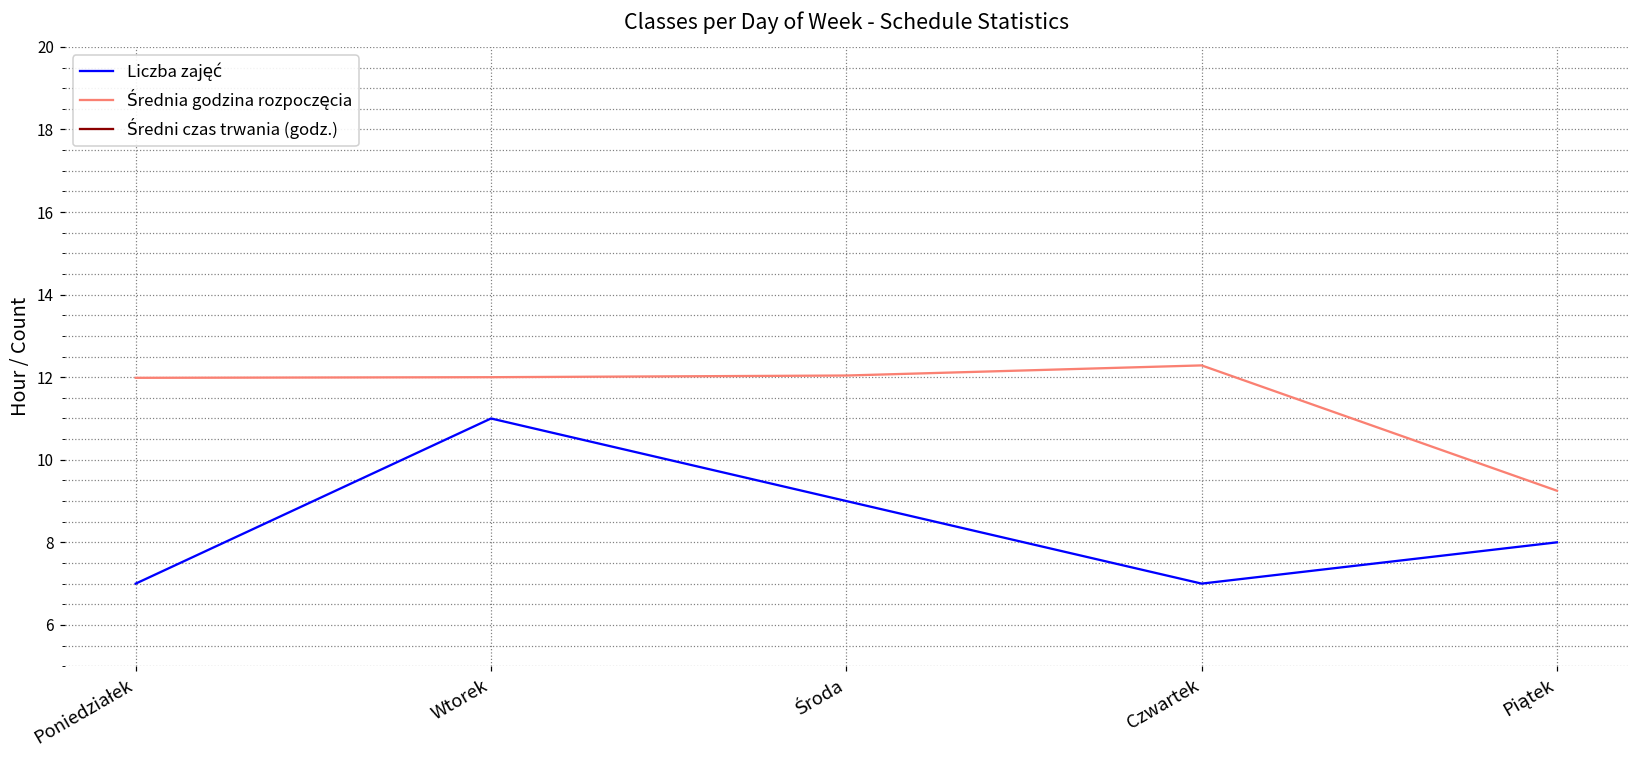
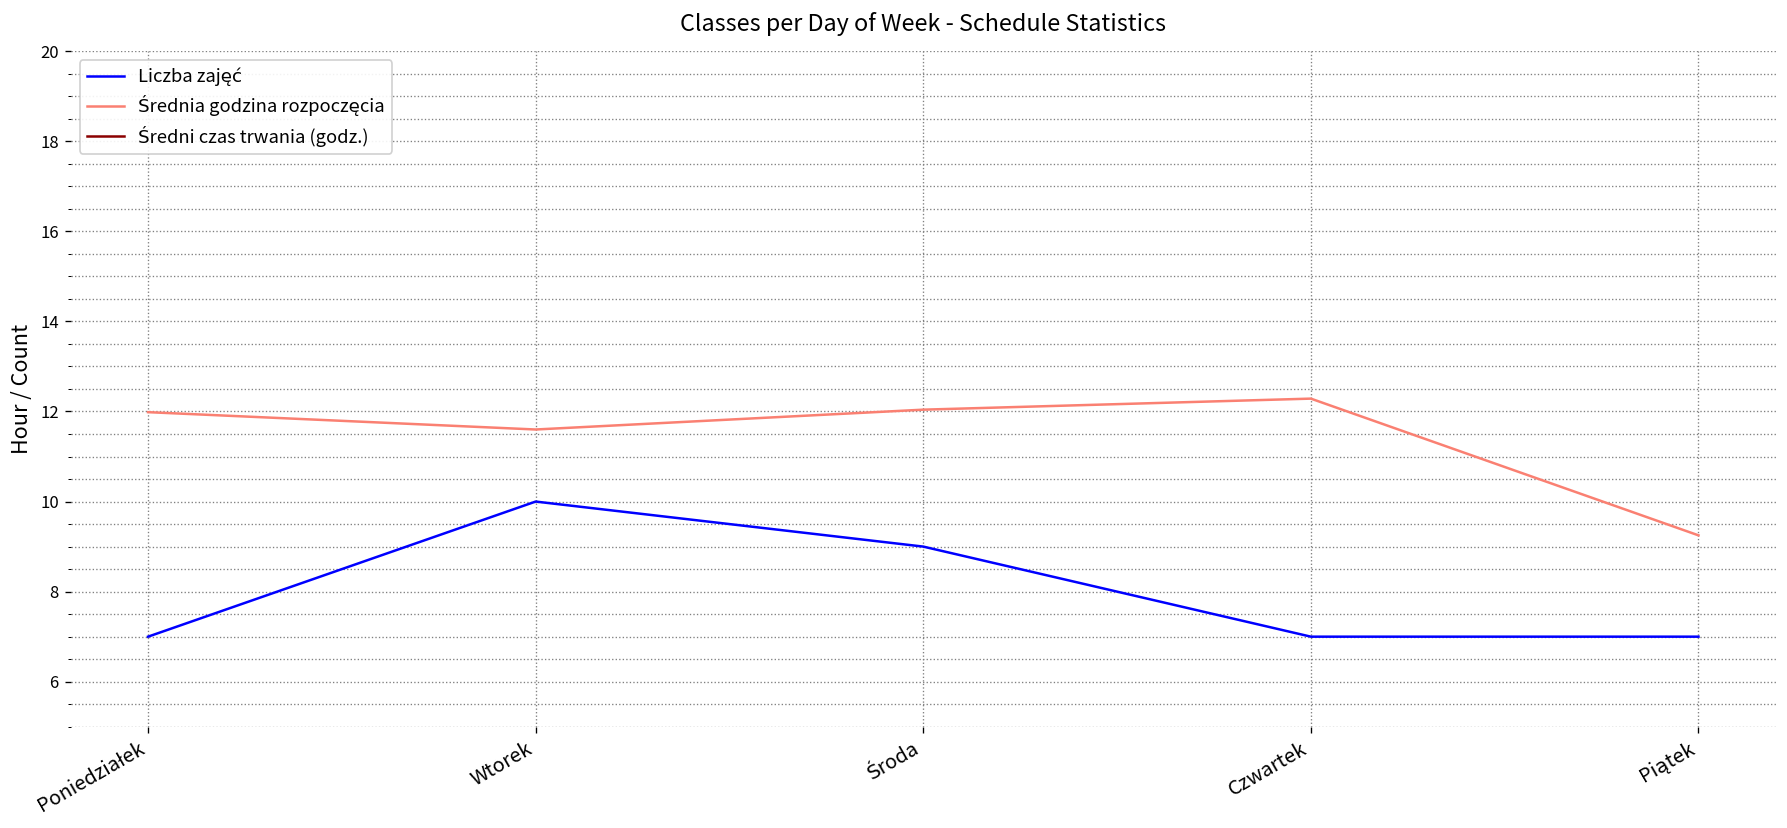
Liczba zajęć, Wtorek: 11 -> 10
Średnia godzina rozpoczęcia, Wtorek: 12.0 -> 11.6
Liczba zajęć, Piątek: 8 -> 7
